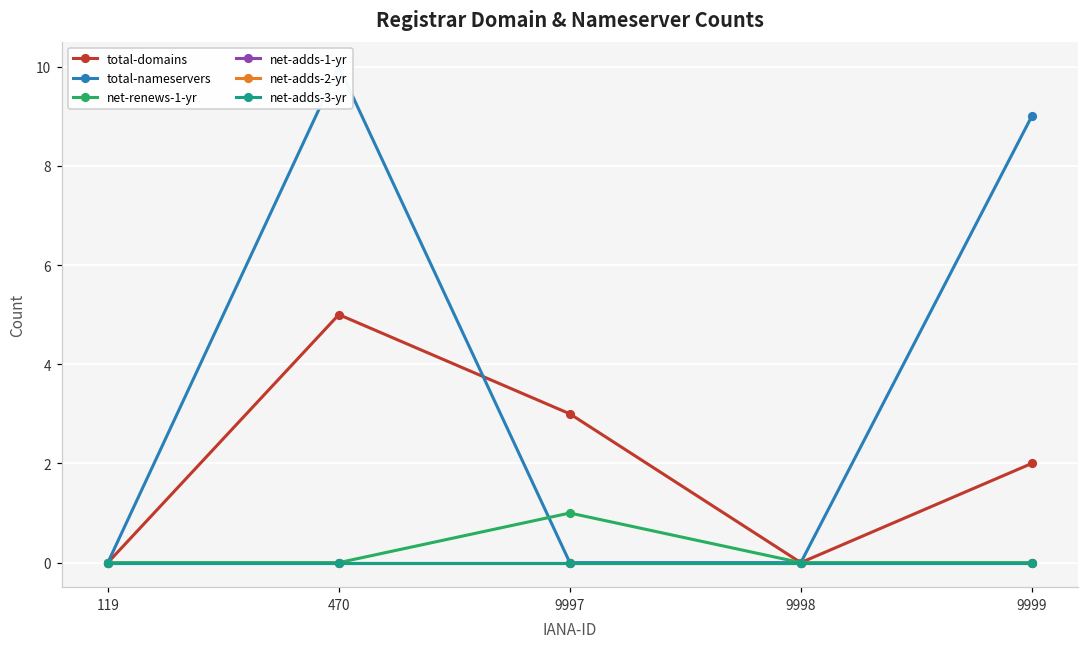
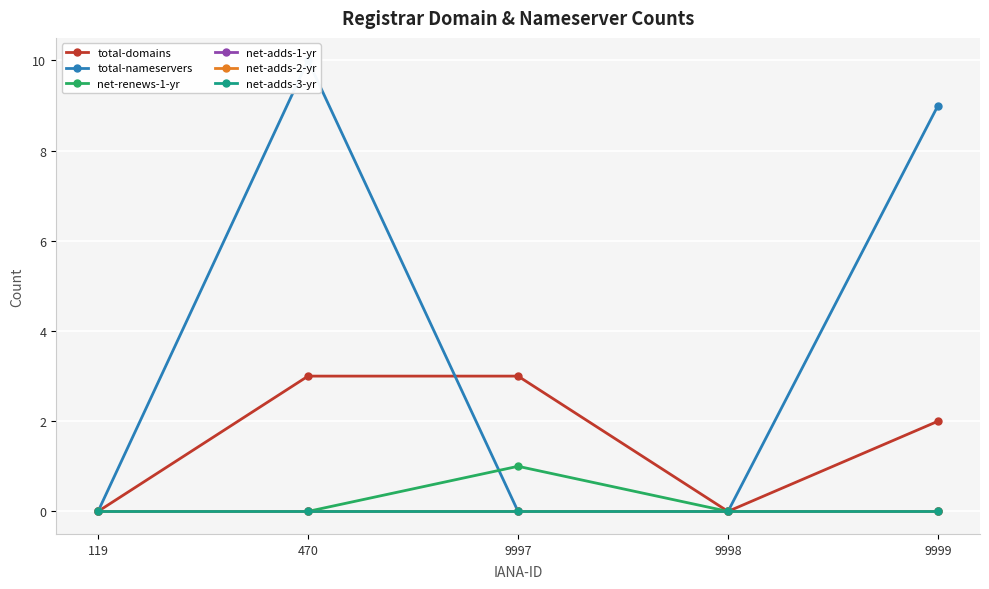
total-domains, 470: 5 -> 3
